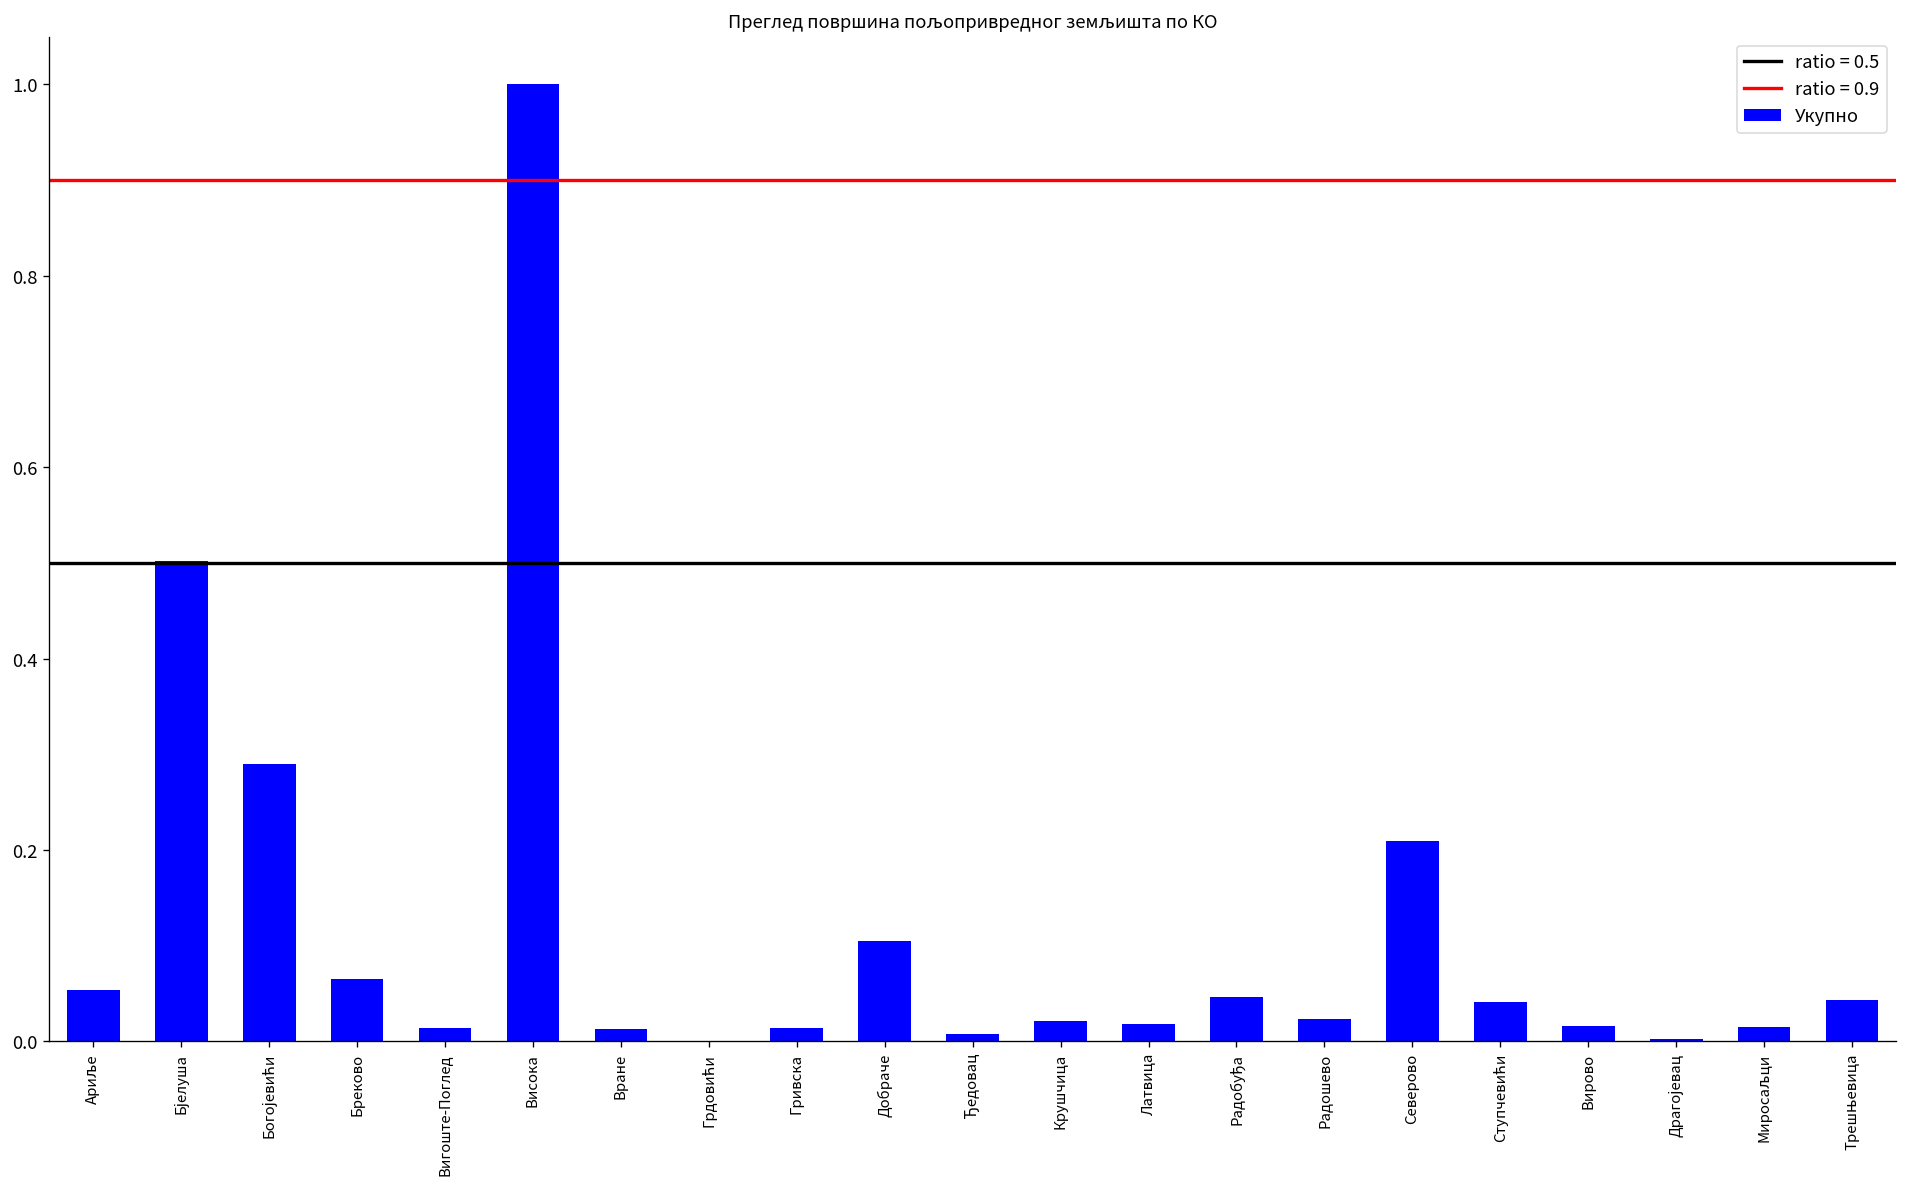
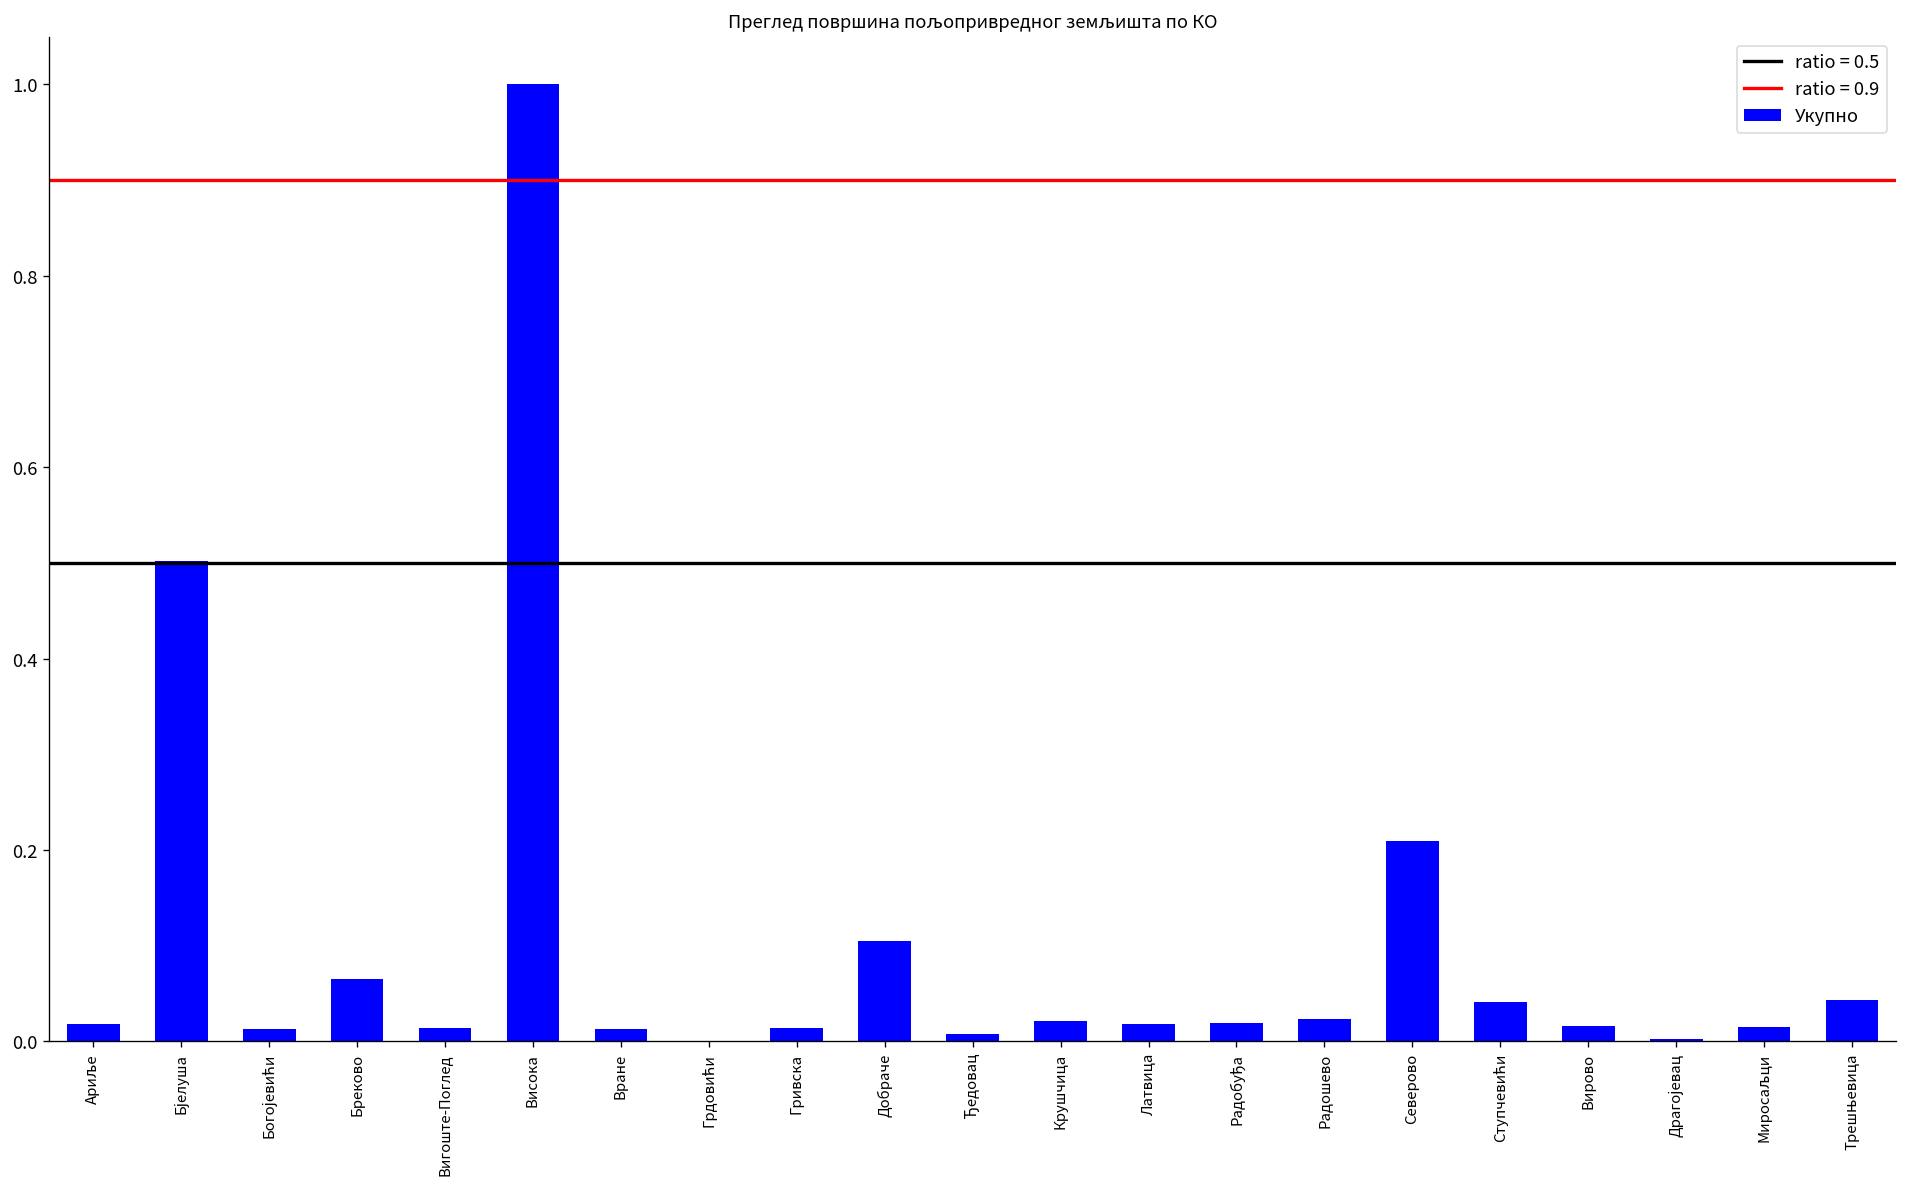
Ариље: 0.05 -> 0.02
Богојевићи: 0.29 -> 0.01
Радобуђа: 0.05 -> 0.02
